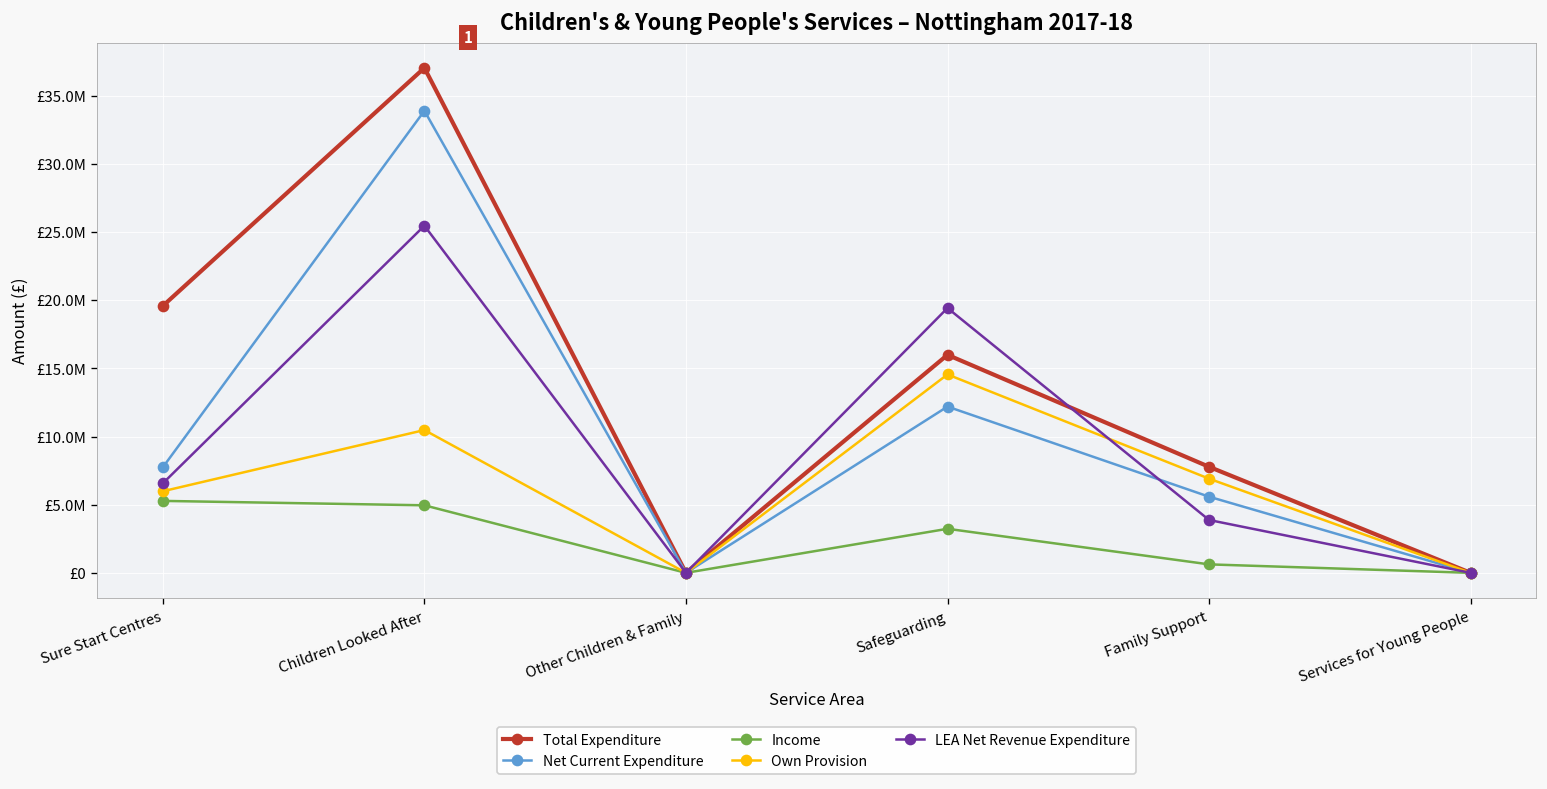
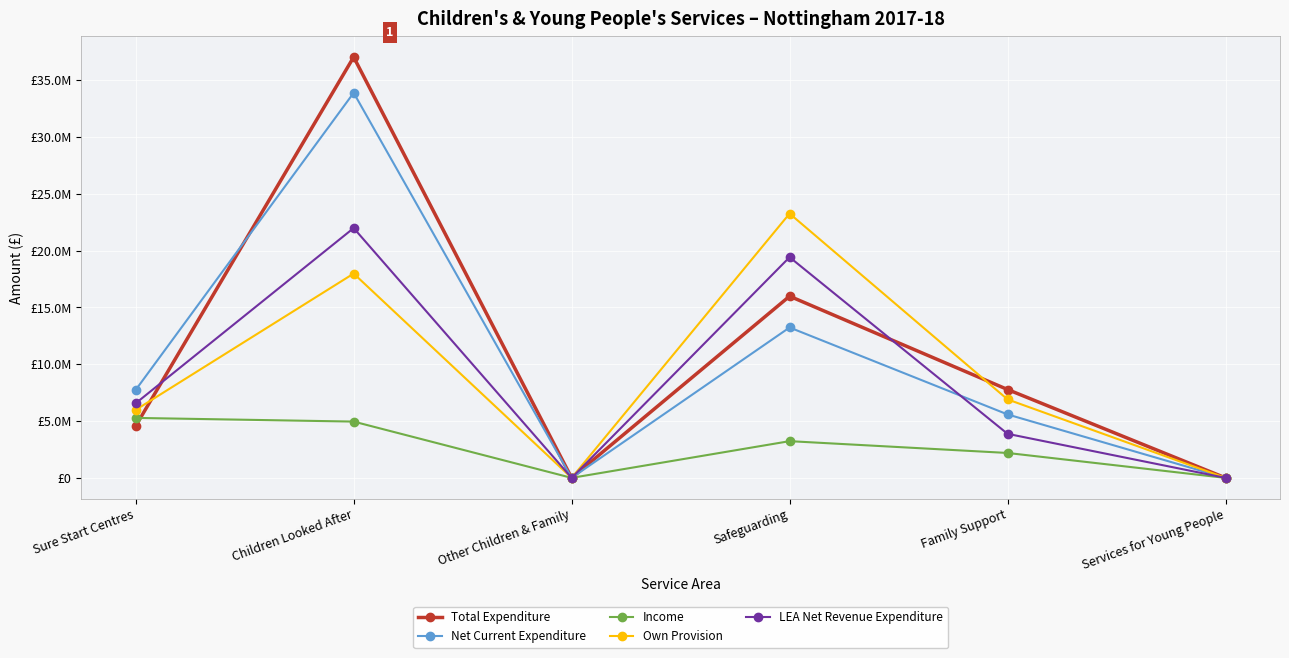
Total Expenditure, Sure Start Centres: £19600000 -> £4600000
Own Provision, Children Looked After: £10500000 -> £18000000
LEA Net Revenue Expenditure, Children Looked After: £25500000 -> £22000000
Net Current Expenditure, Safeguarding: £12200000 -> £13200000
Own Provision, Safeguarding: £14600000 -> £23300000
Income, Family Support: £600000 -> £2200000
